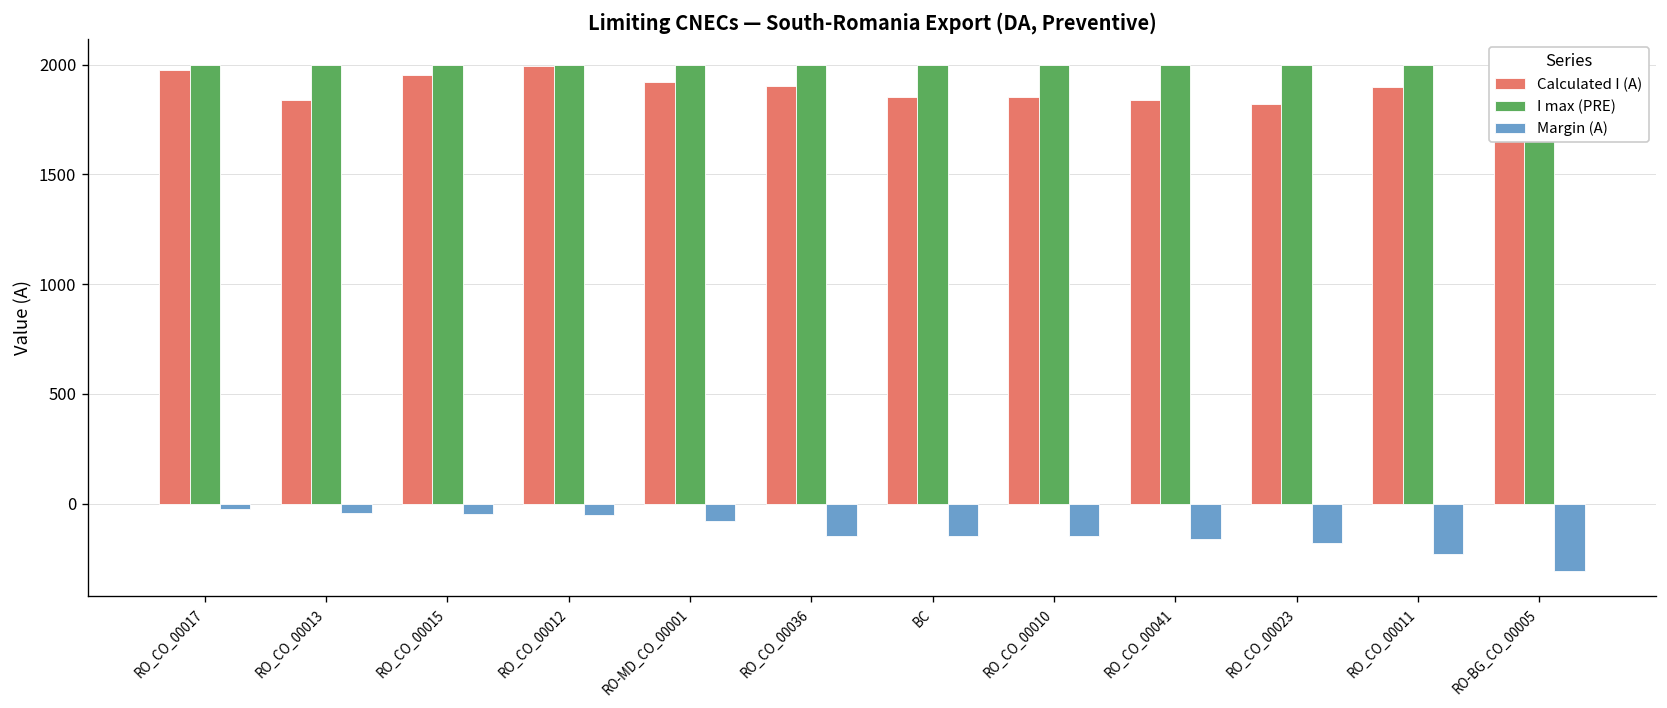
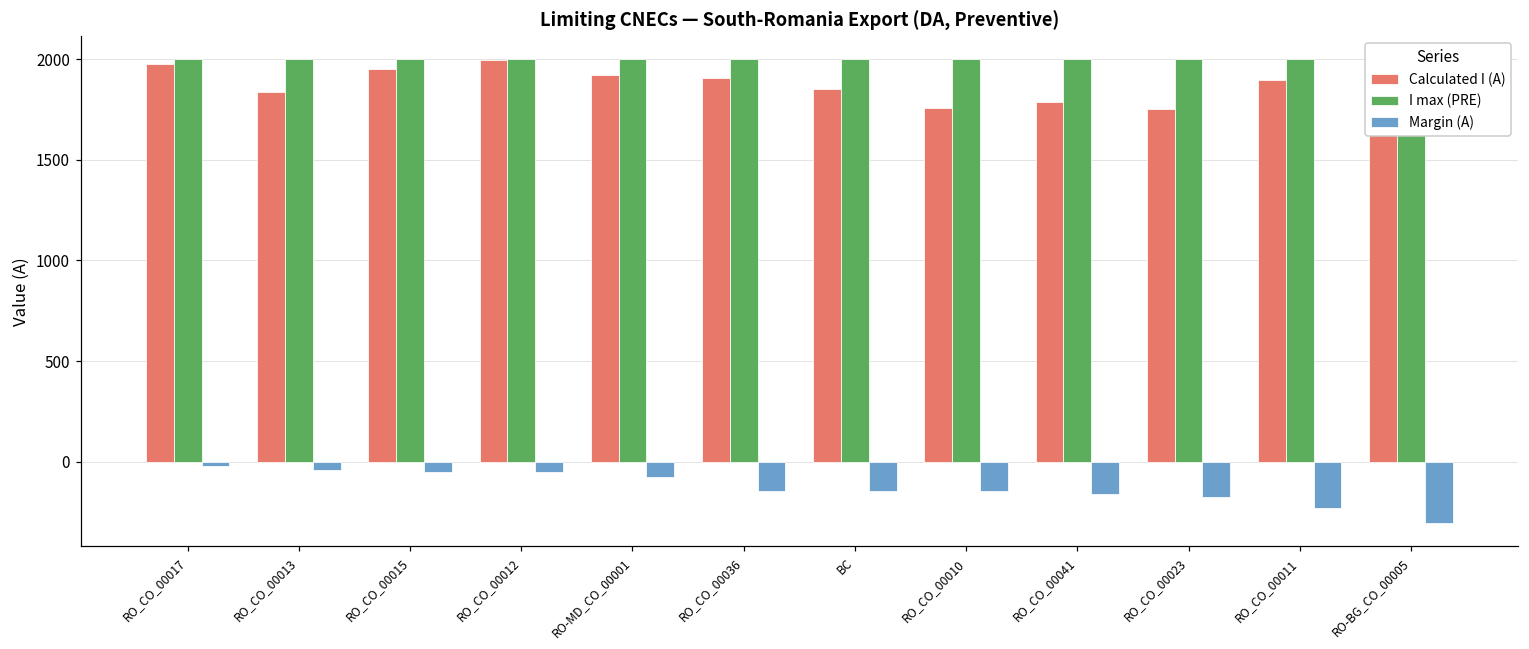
Calculated I (A), RO_CO_00010: 1850 -> 1760
Calculated I (A), RO_CO_00041: 1840 -> 1790
Calculated I (A), RO_CO_00023: 1820 -> 1750
